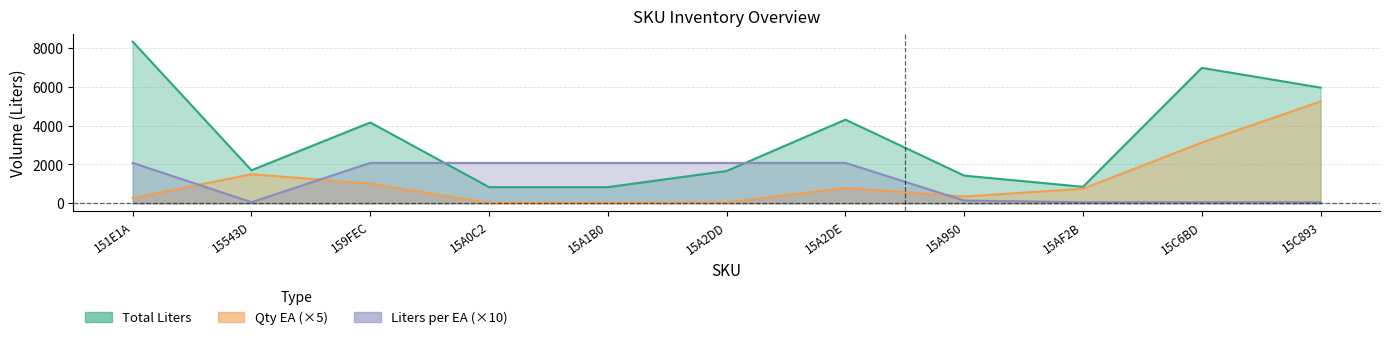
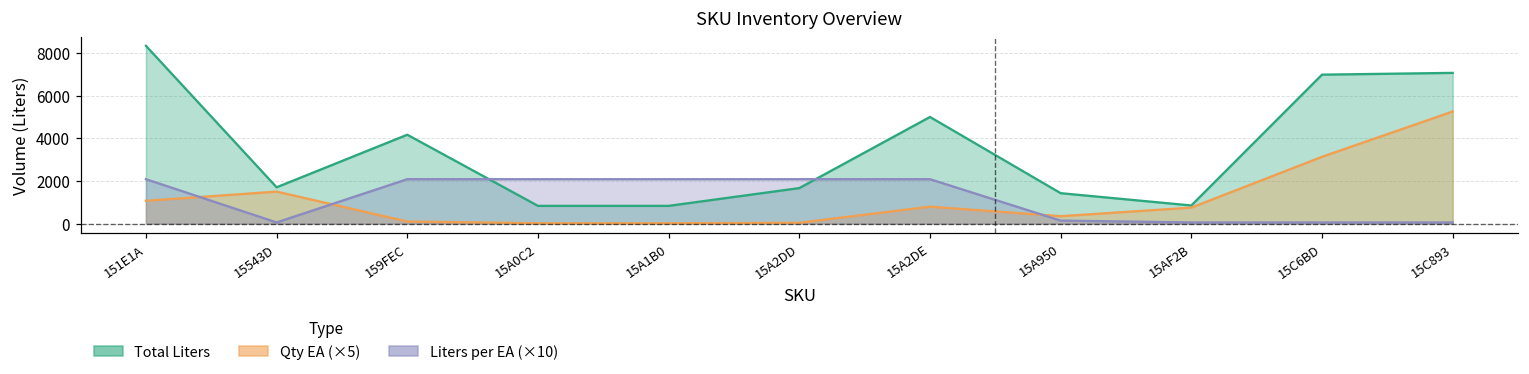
Qty EA (×5), 151E1A: 300 -> 1100
Qty EA (×5), 159FEC: 1000 -> 100
Total Liters, 15A2DE: 4300 -> 5000
Total Liters, 15C893: 6000 -> 7100
